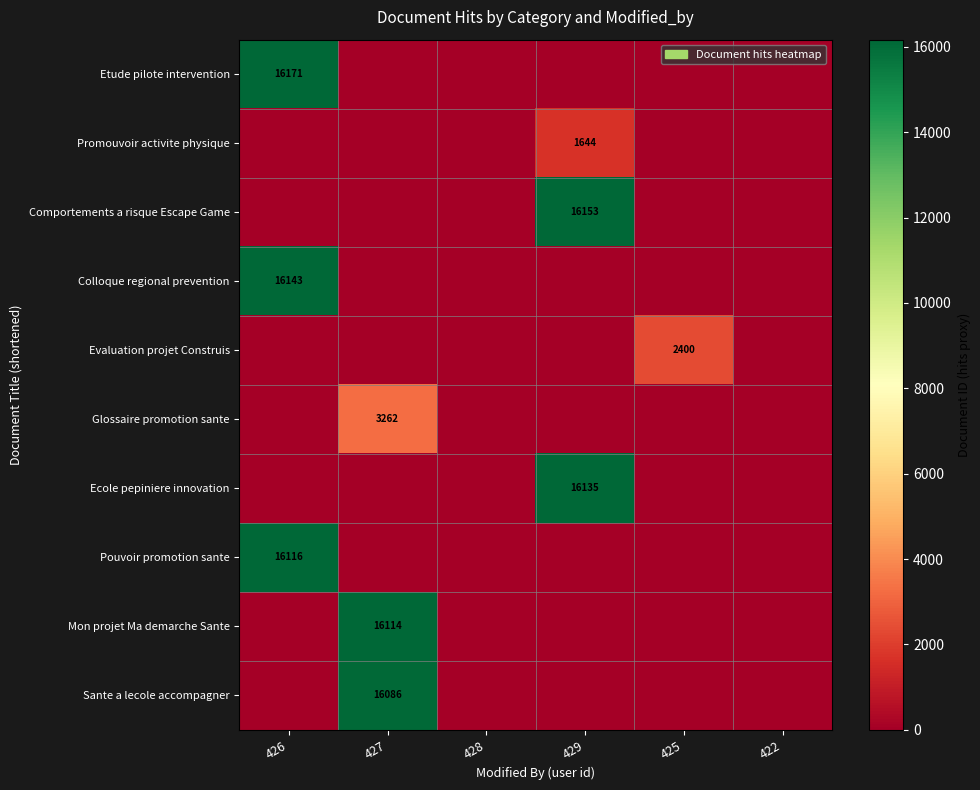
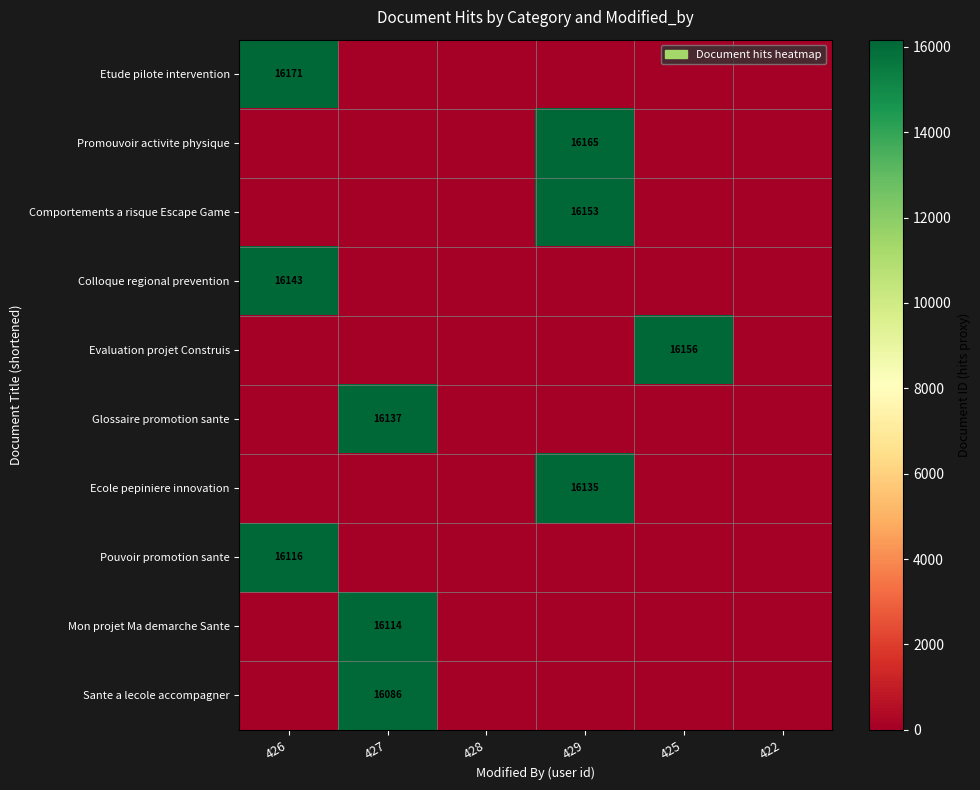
Promouvoir activite physique, 429: 1644 -> 16165
Evaluation projet Construis, 425: 2400 -> 16156
Glossaire promotion sante, 427: 3262 -> 16137
